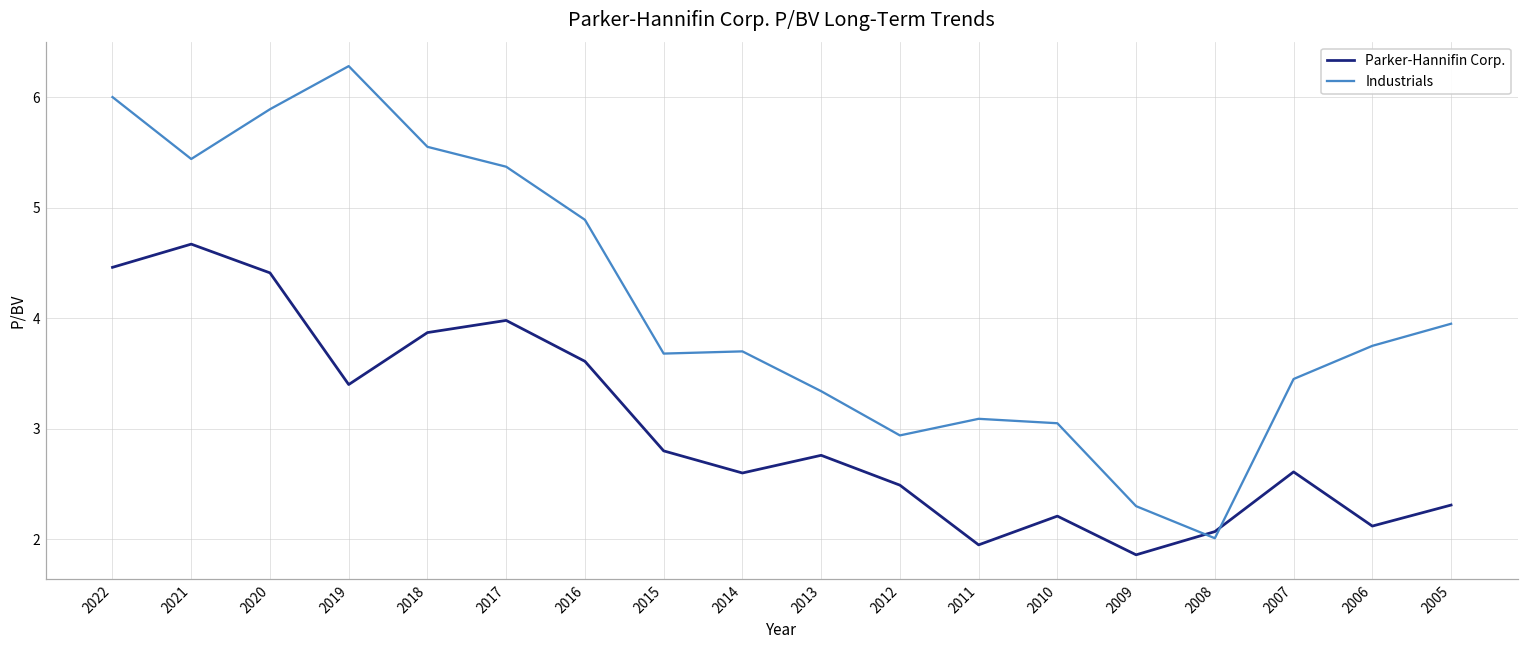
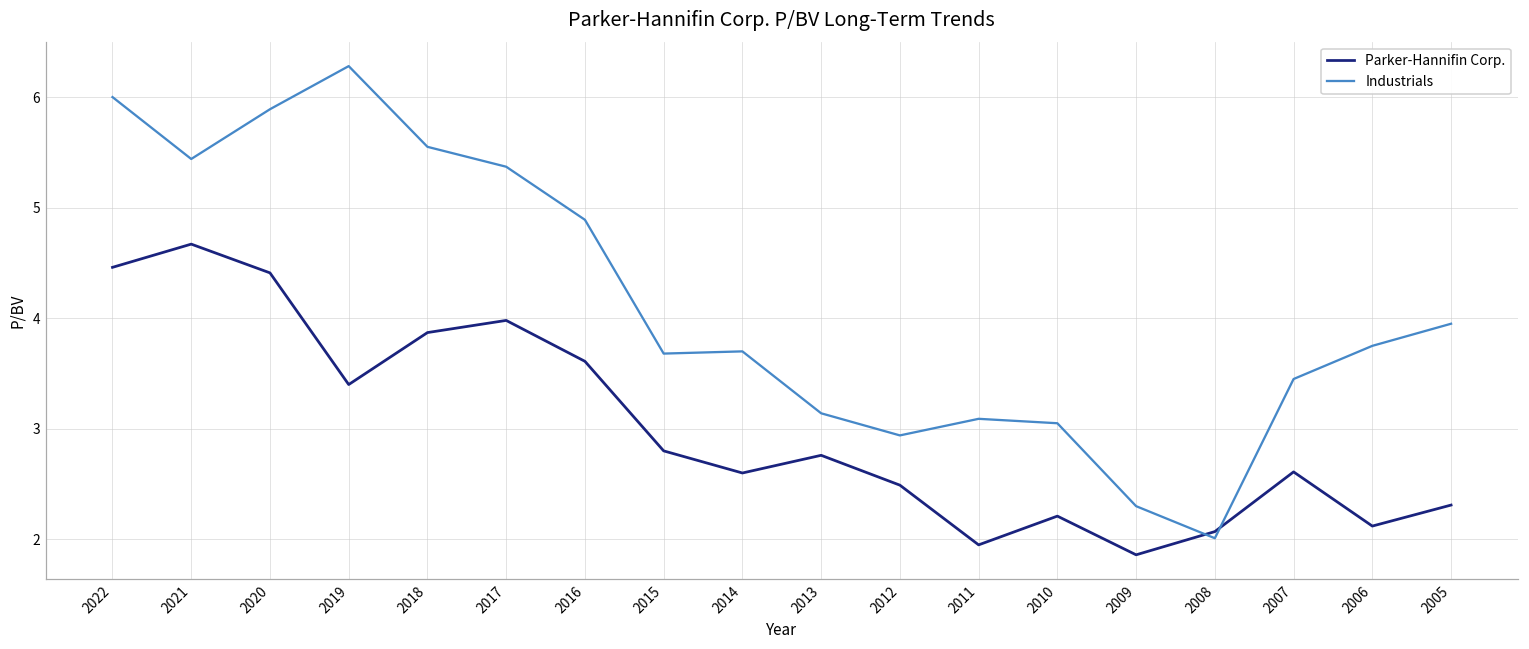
Industrials, 2013: 3.34 -> 3.14
